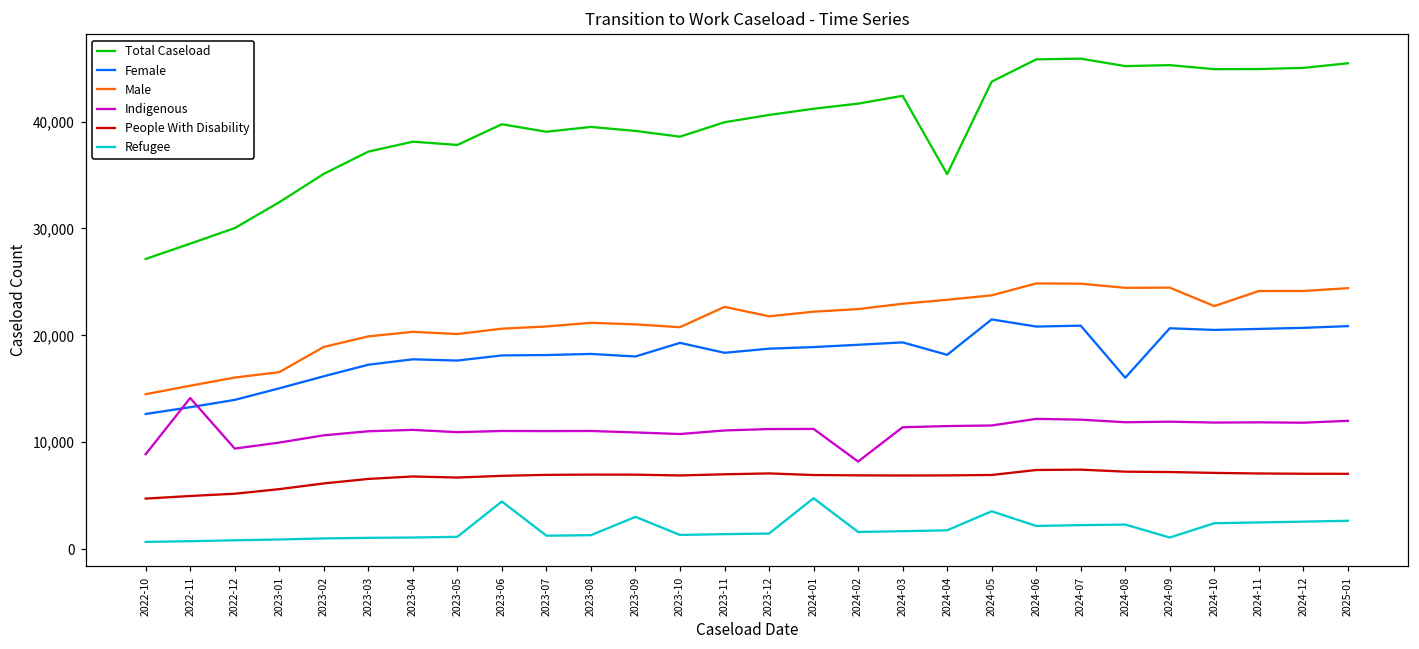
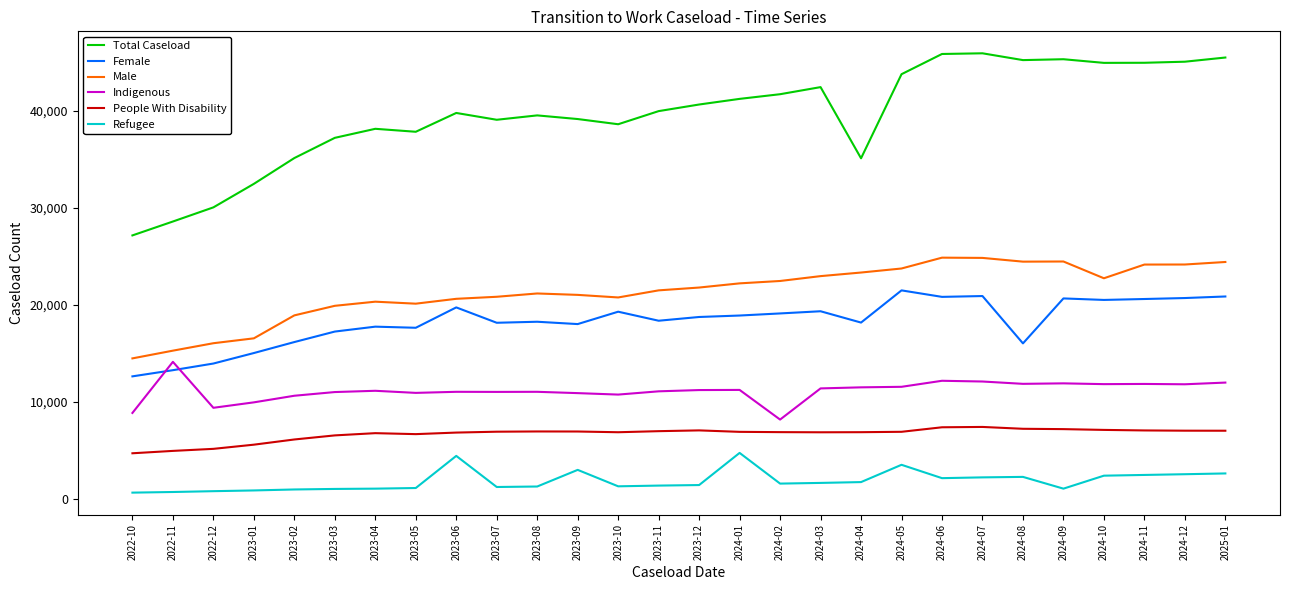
Female, 2023-06: 18,000 -> 20,000
Male, 2023-11: 23,000 -> 21,000
